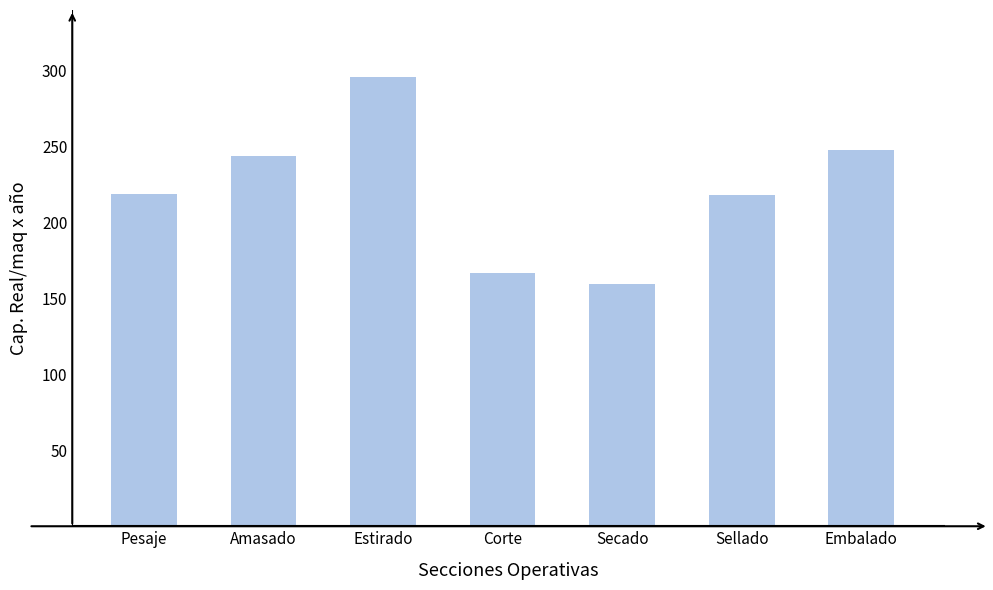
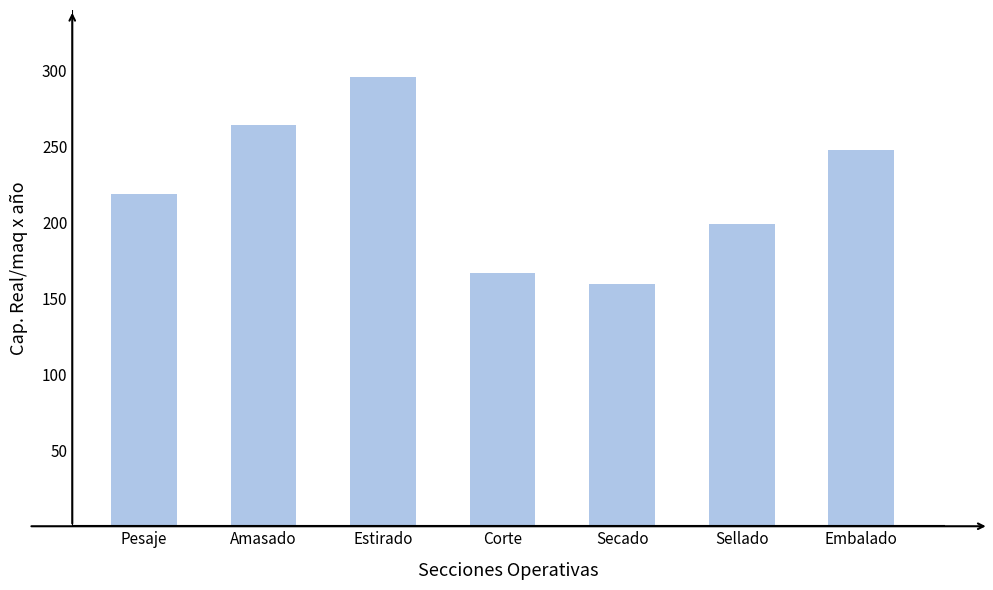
Amasado: 243 -> 264
Sellado: 218 -> 199
